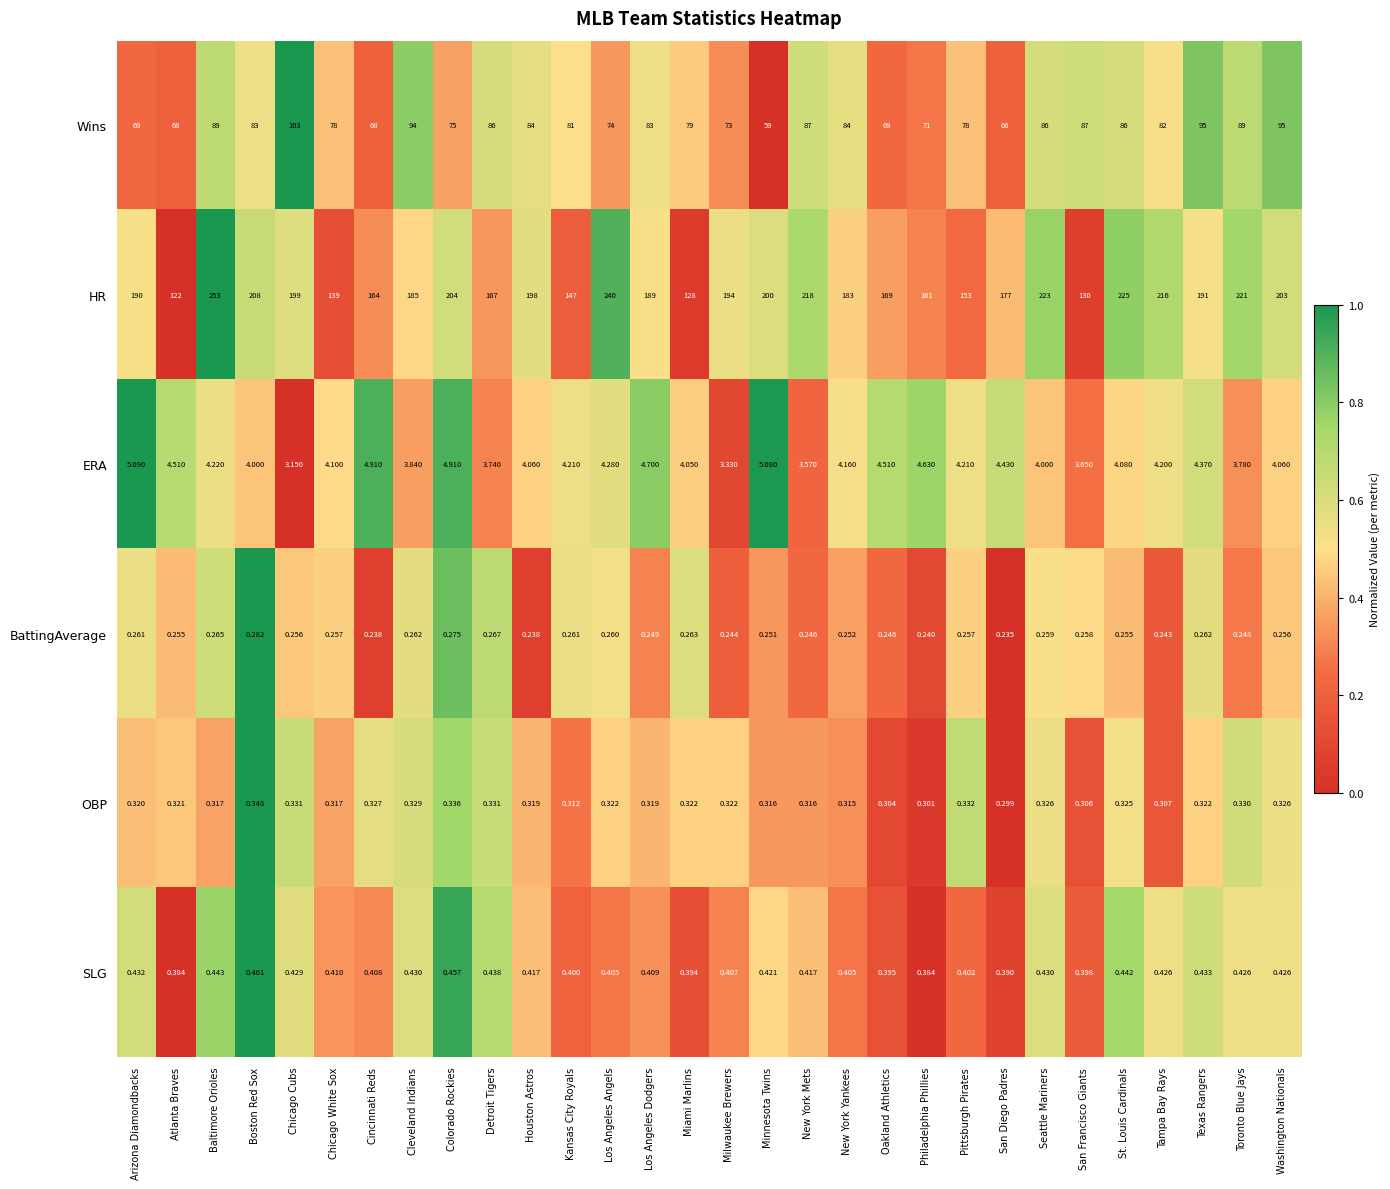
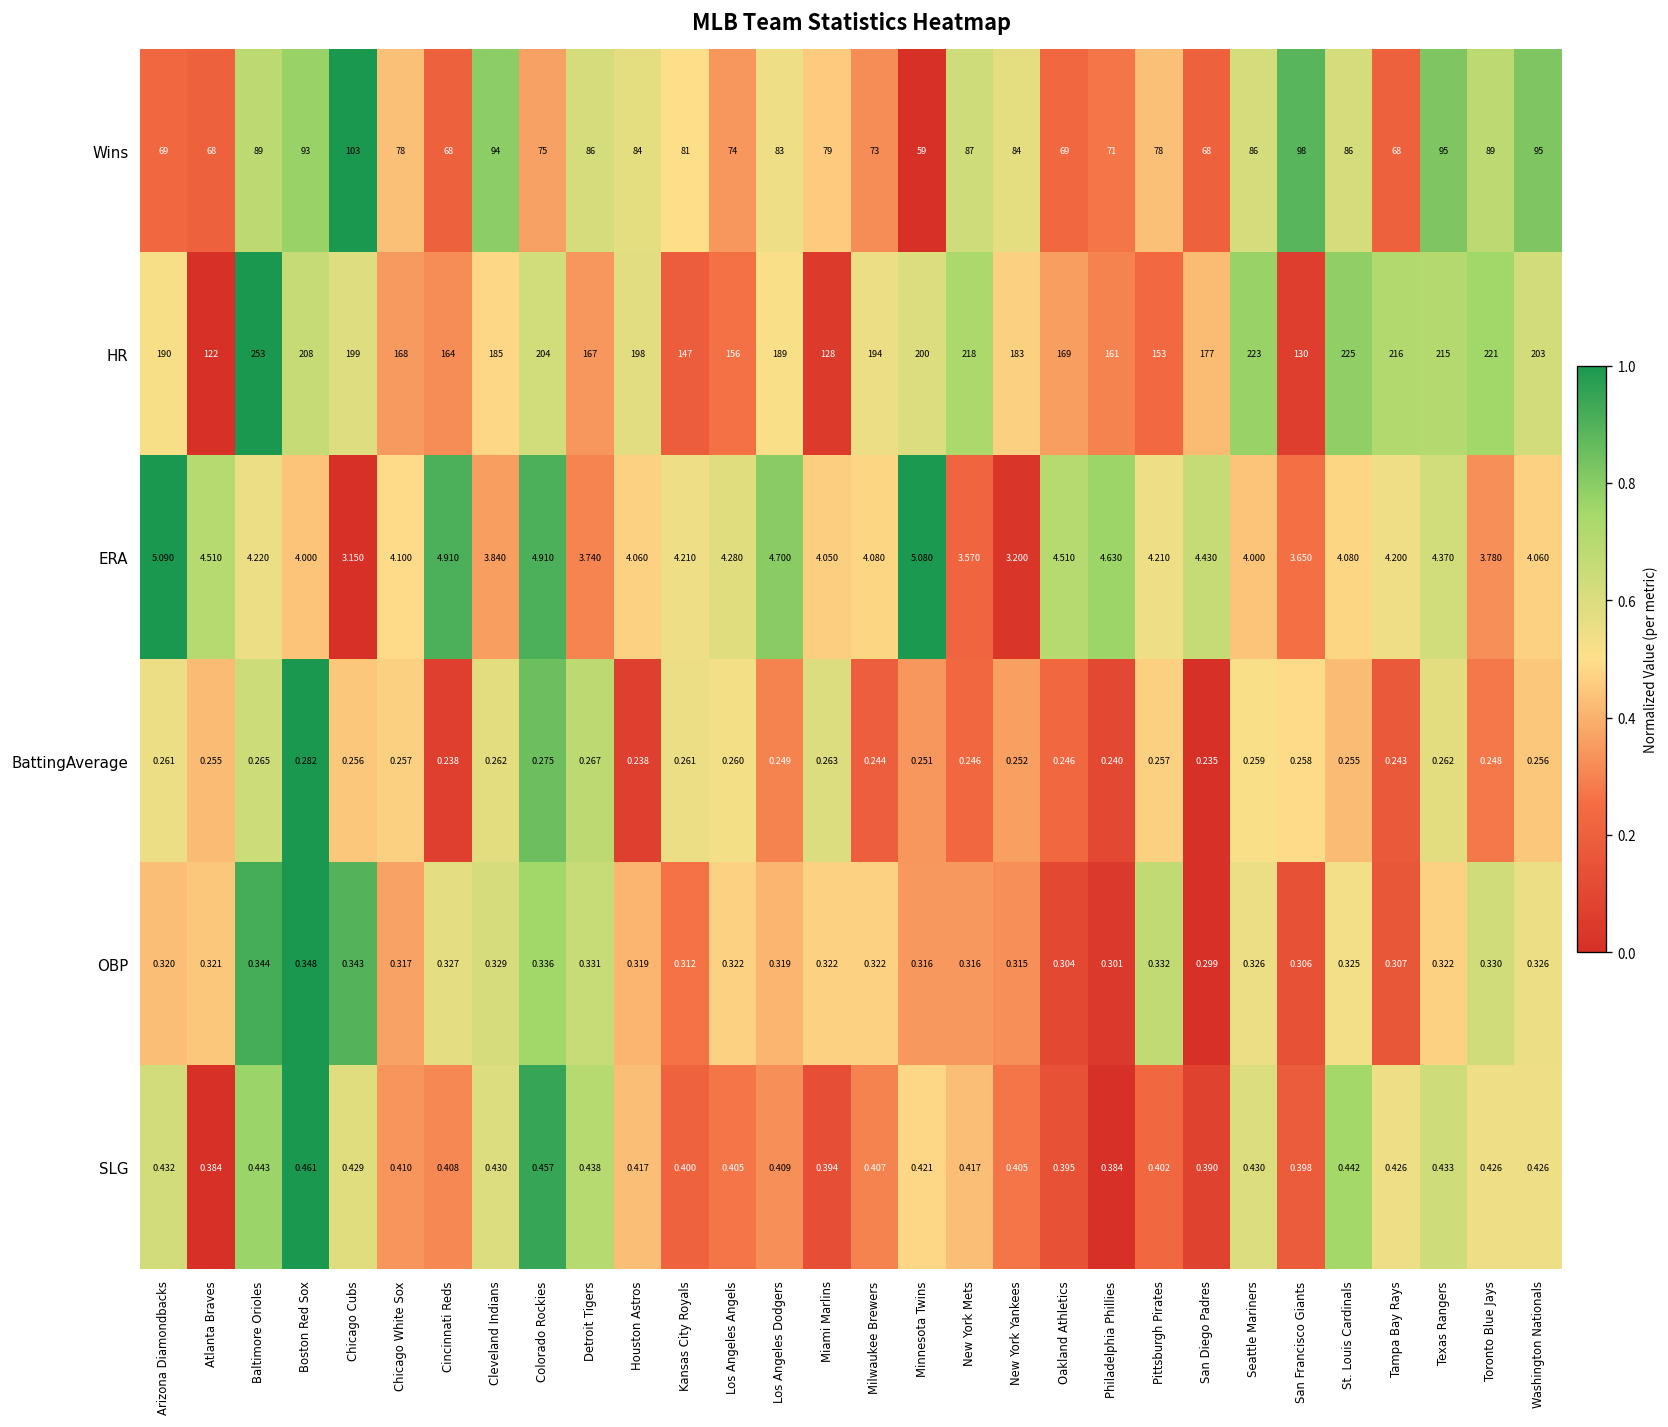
Wins, Boston Red Sox: 83 -> 93
Wins, San Francisco Giants: 87 -> 98
Wins, Tampa Bay Rays: 82 -> 68
HR, Chicago White Sox: 139 -> 168
HR, Los Angeles Angels: 240 -> 156
HR, Texas Rangers: 191 -> 215
ERA, Milwaukee Brewers: 3.330 -> 4.080
ERA, New York Yankees: 4.160 -> 3.200
OBP, Baltimore Orioles: 0.317 -> 0.344
OBP, Chicago Cubs: 0.331 -> 0.343
